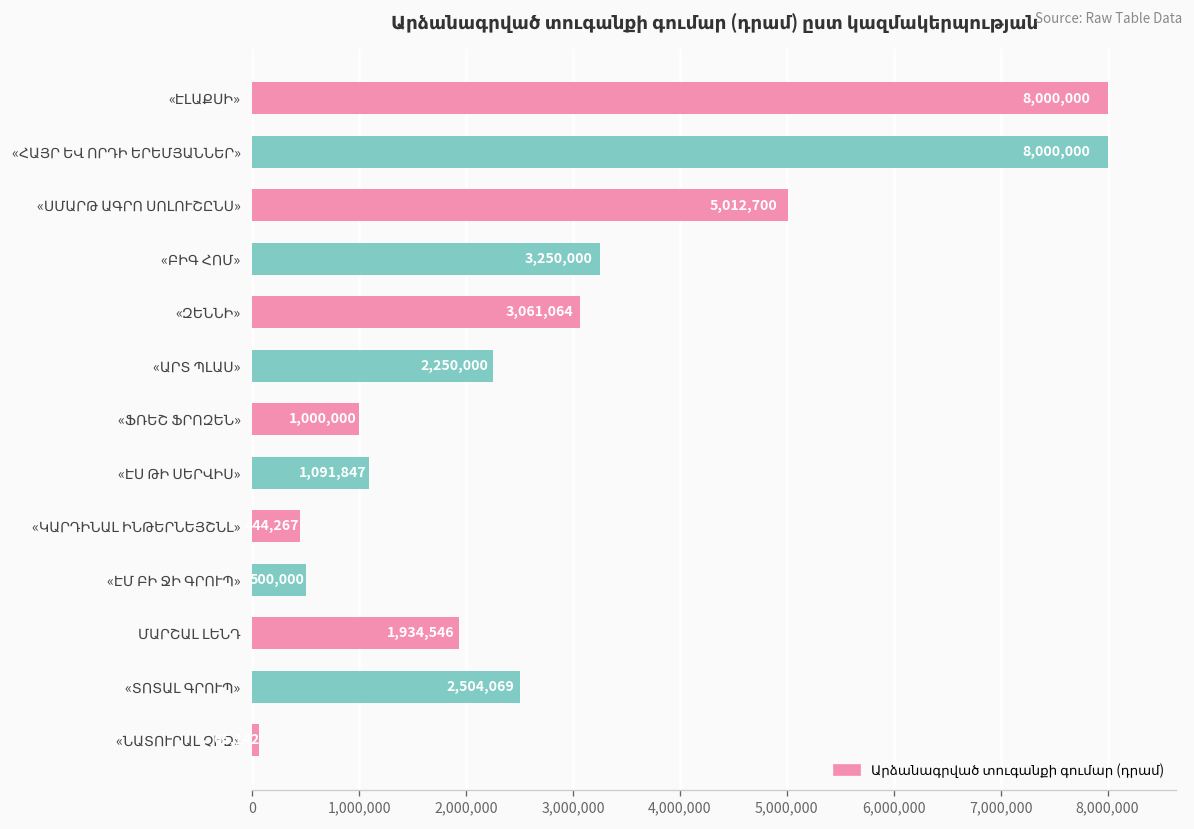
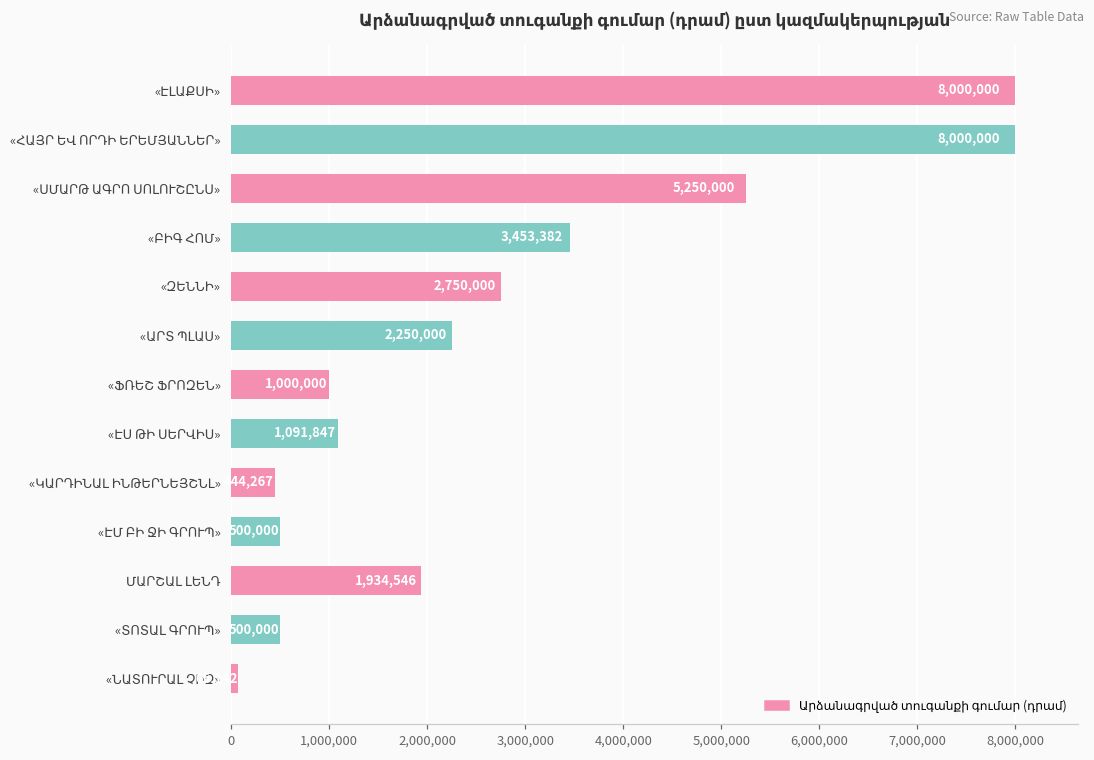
«ՍՄԱՐԹ ԱԳՐՈ ՍՈԼՈՒՇԸՆՍ»: 5,012,700 -> 5,250,000
«ԲԻԳ ՀՈՄ»: 3,250,000 -> 3,453,382
«ԶԵՆՆԻ»: 3,061,064 -> 2,750,000
«ՏՈՏԱԼ ԳՐՈՒՊ»: 2,504,069 -> 500,000
